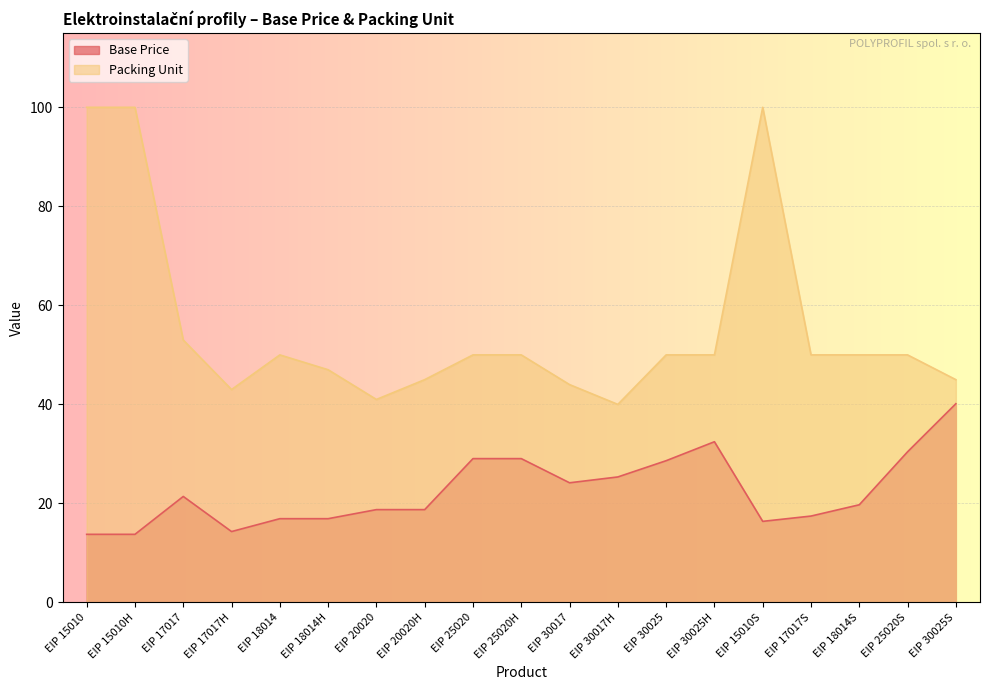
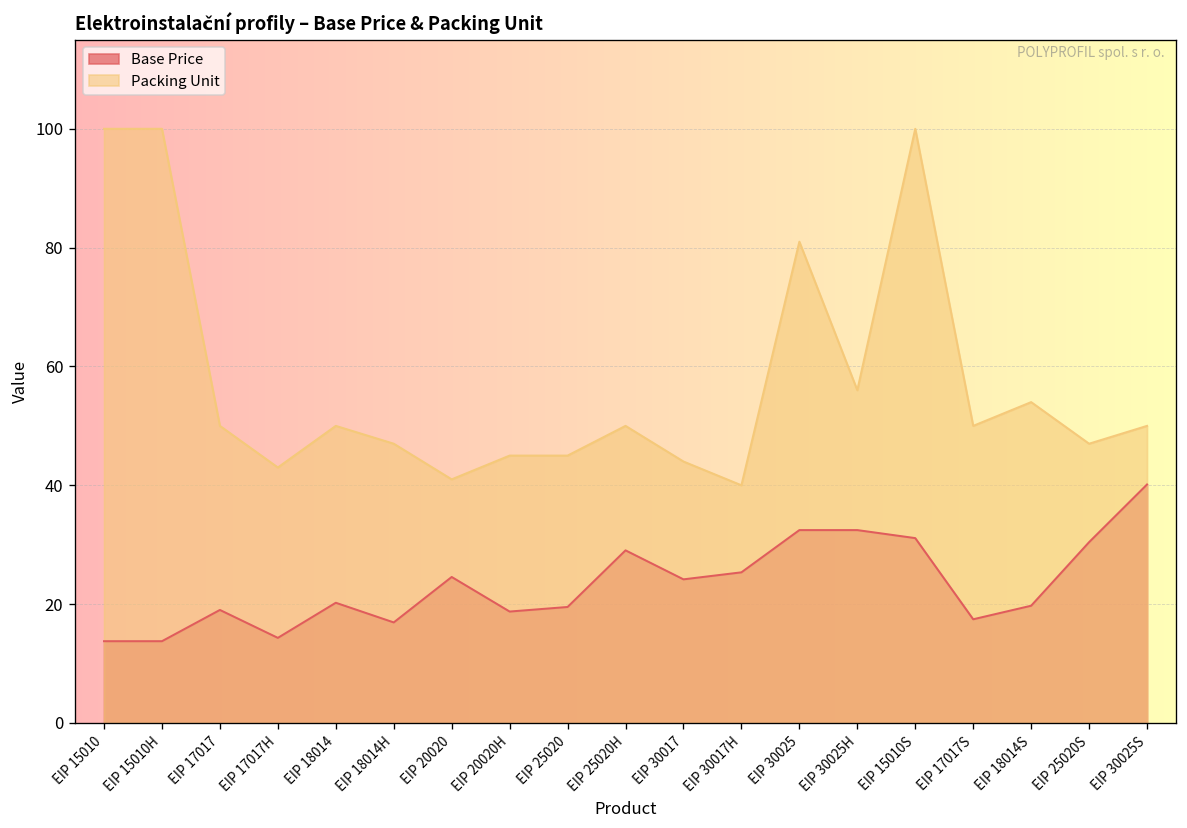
Base Price, EIP 17017: 21 -> 19
Packing Unit, EIP 17017: 53 -> 50
Base Price, EIP 18014: 17 -> 20
Base Price, EIP 20020: 19 -> 25
Base Price, EIP 25020: 29 -> 20
Packing Unit, EIP 25020: 50 -> 45
Base Price, EIP 30025: 29 -> 32
Packing Unit, EIP 30025: 50 -> 81
Packing Unit, EIP 30025H: 50 -> 56
Base Price, EIP 15010S: 16 -> 31
Packing Unit, EIP 18014S: 50 -> 54
Packing Unit, EIP 25020S: 50 -> 47
Packing Unit, EIP 30025S: 45 -> 50
